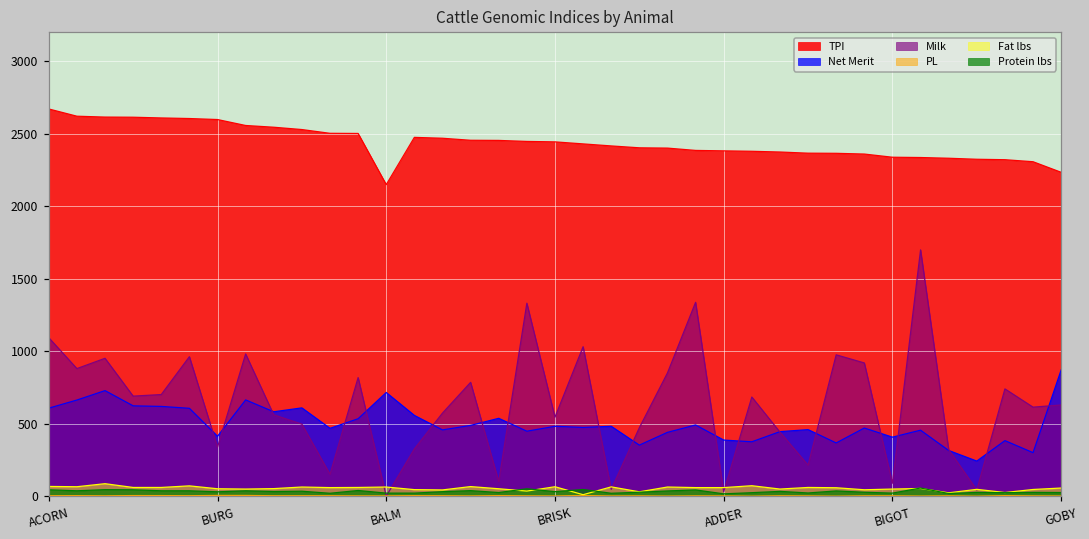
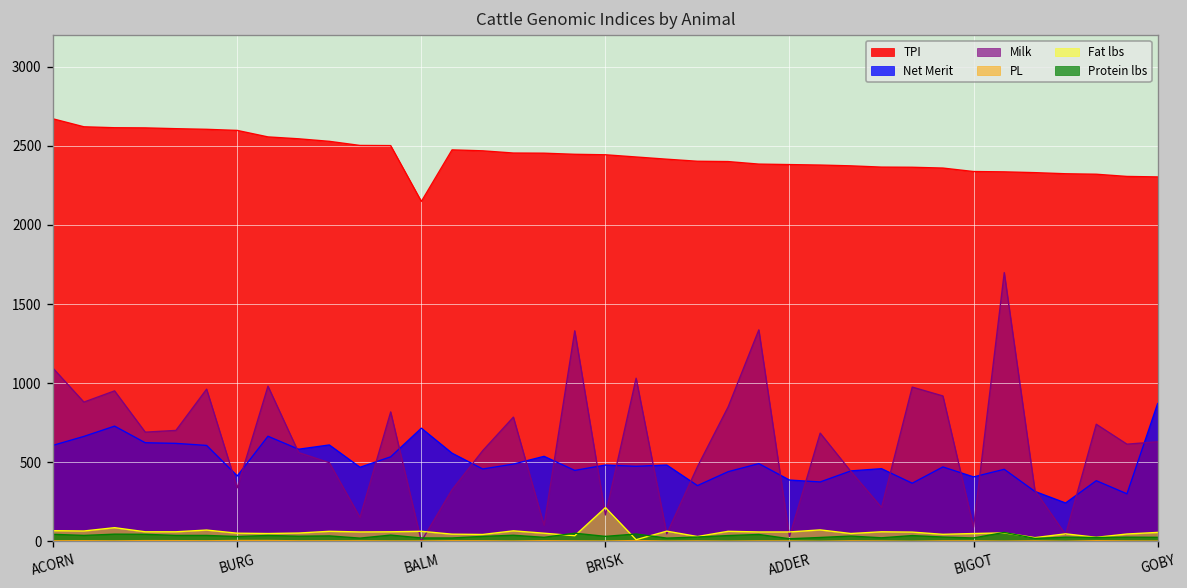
Milk, BRISK: 550 -> 170
Fat lbs, BRISK: 70 -> 210
TPI, GOBY: 2230 -> 2300
